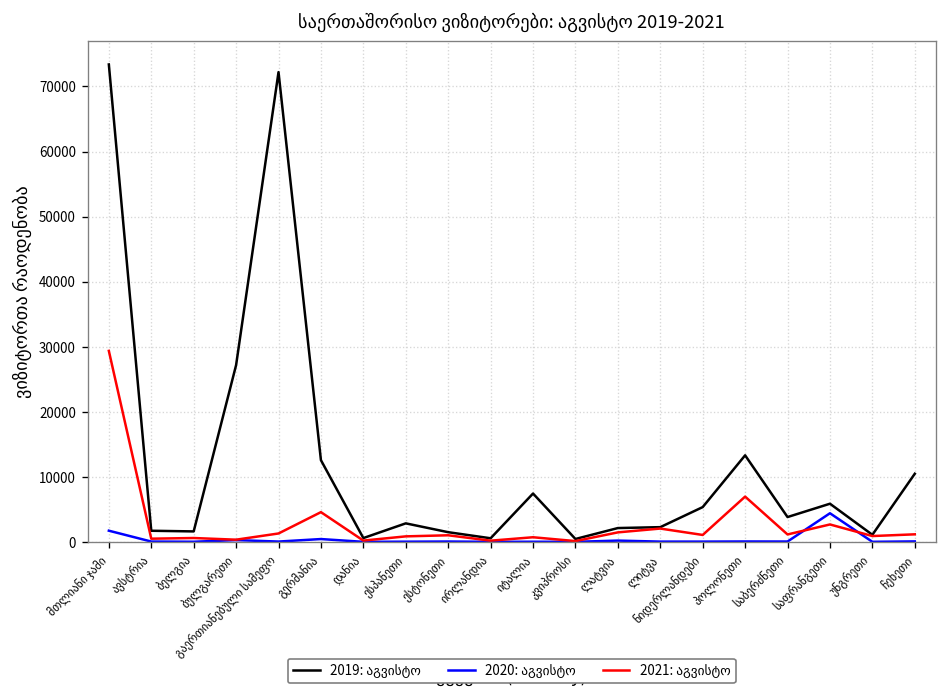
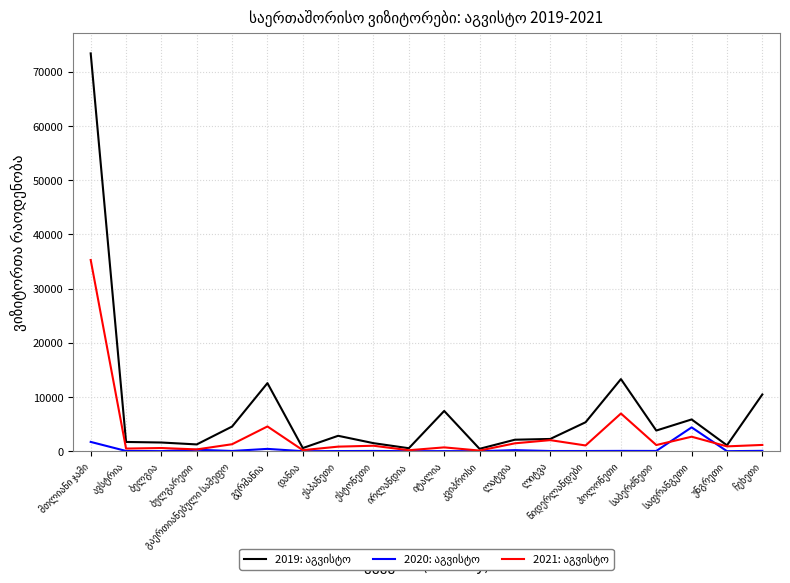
2021: აგვისტო, მთლიანი ჯამი: 29000 -> 35000
2019: აგვისტო, ბულგარეთი: 27000 -> 1000
2019: აგვისტო, გაერთიანებული სამეფო: 72000 -> 5000
